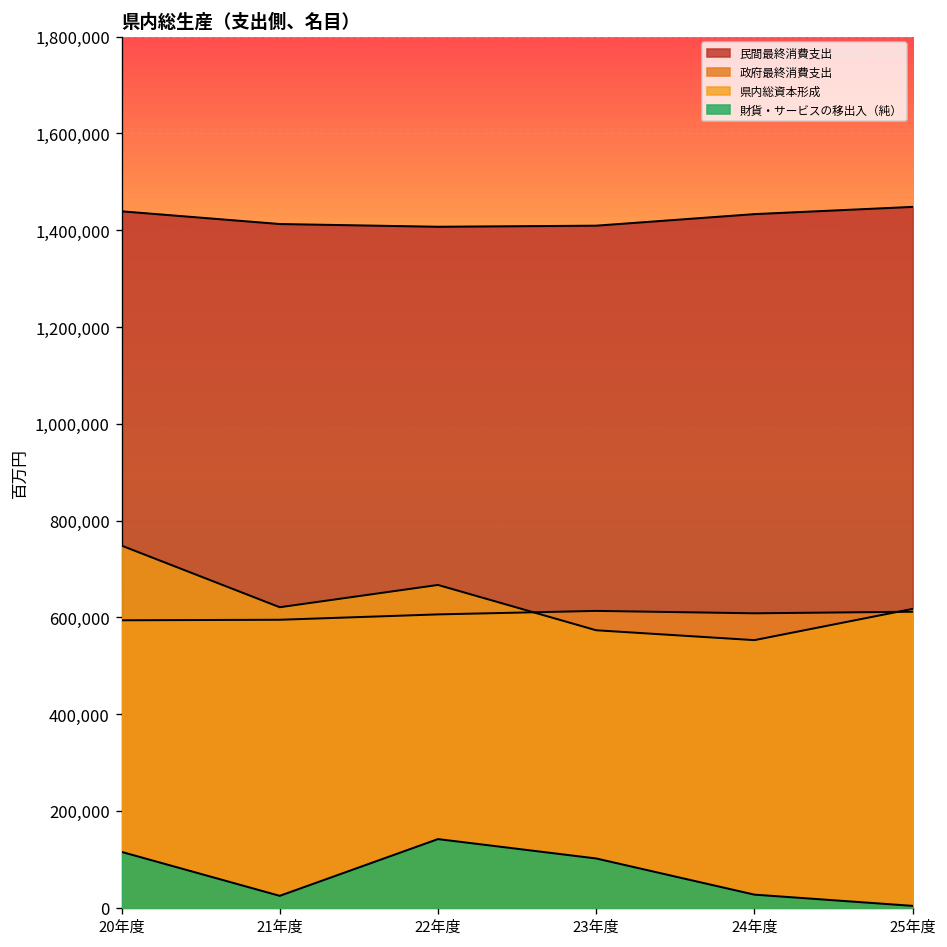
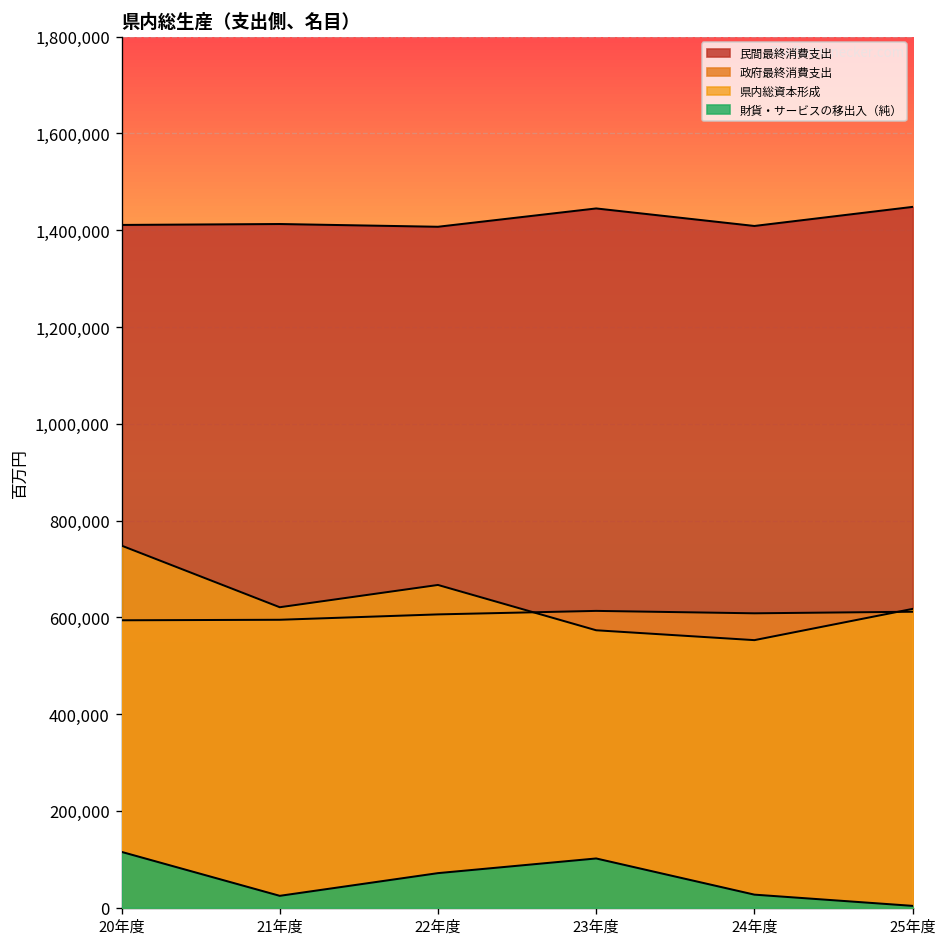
民間最終消費支出, 20年度: 1,440,000 -> 1,410,000
財貨・サービスの移出入（純）, 22年度: 140,000 -> 70,000
民間最終消費支出, 23年度: 1,410,000 -> 1,440,000
民間最終消費支出, 24年度: 1,430,000 -> 1,410,000
